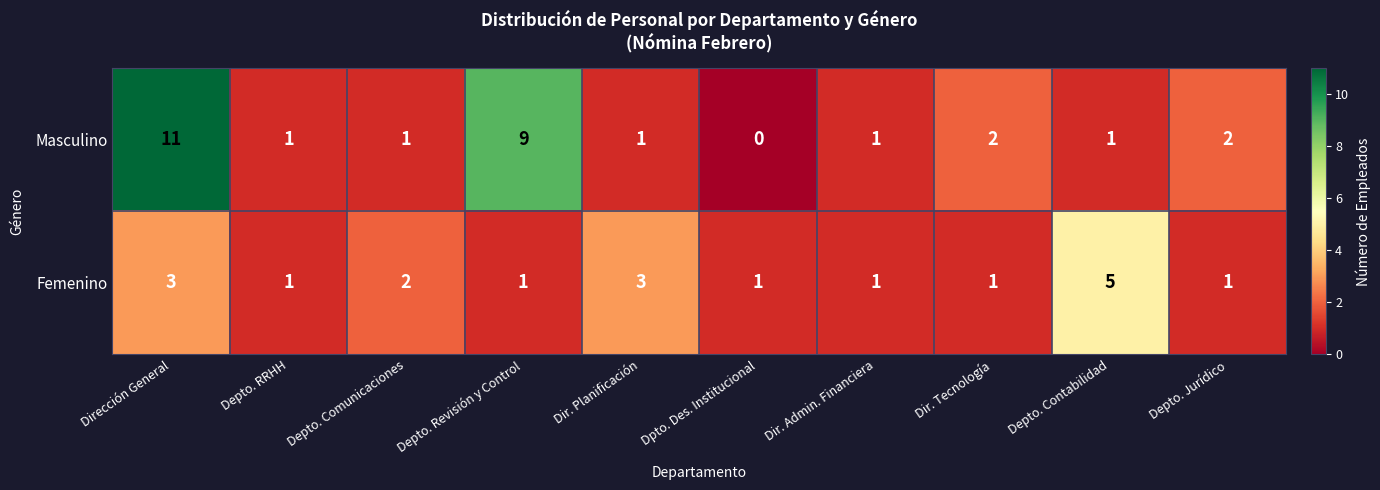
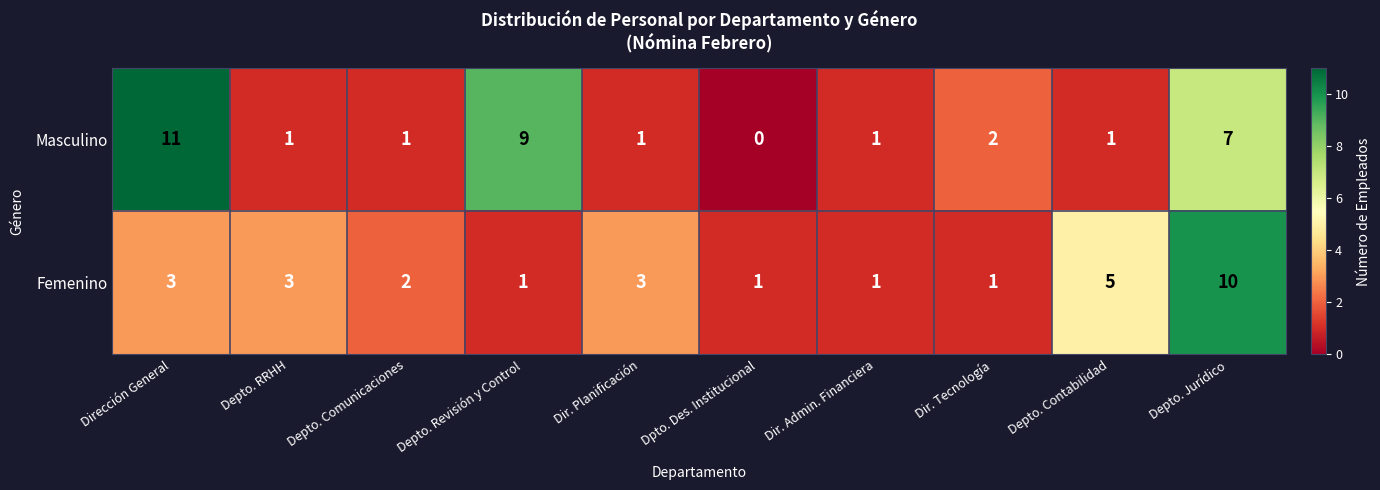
Masculino, Depto. Jurídico: 2 -> 7
Femenino, Depto. RRHH: 1 -> 3
Femenino, Depto. Jurídico: 1 -> 10
